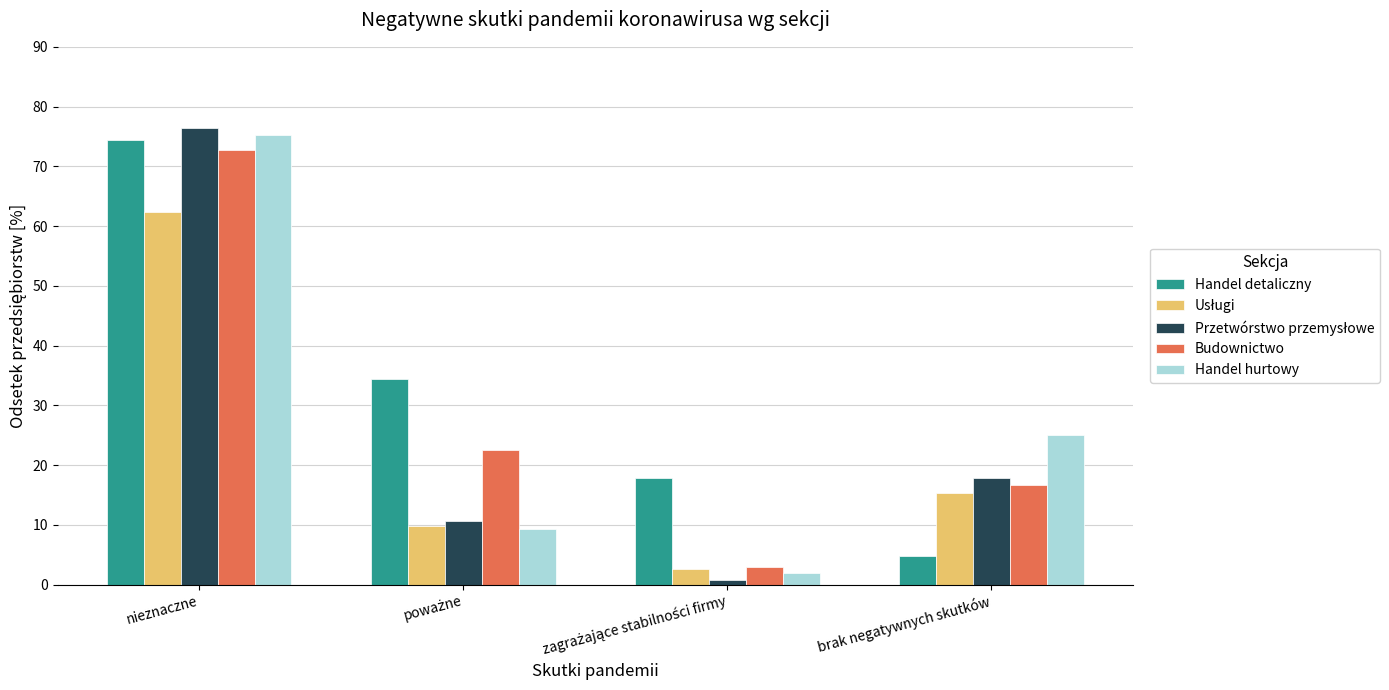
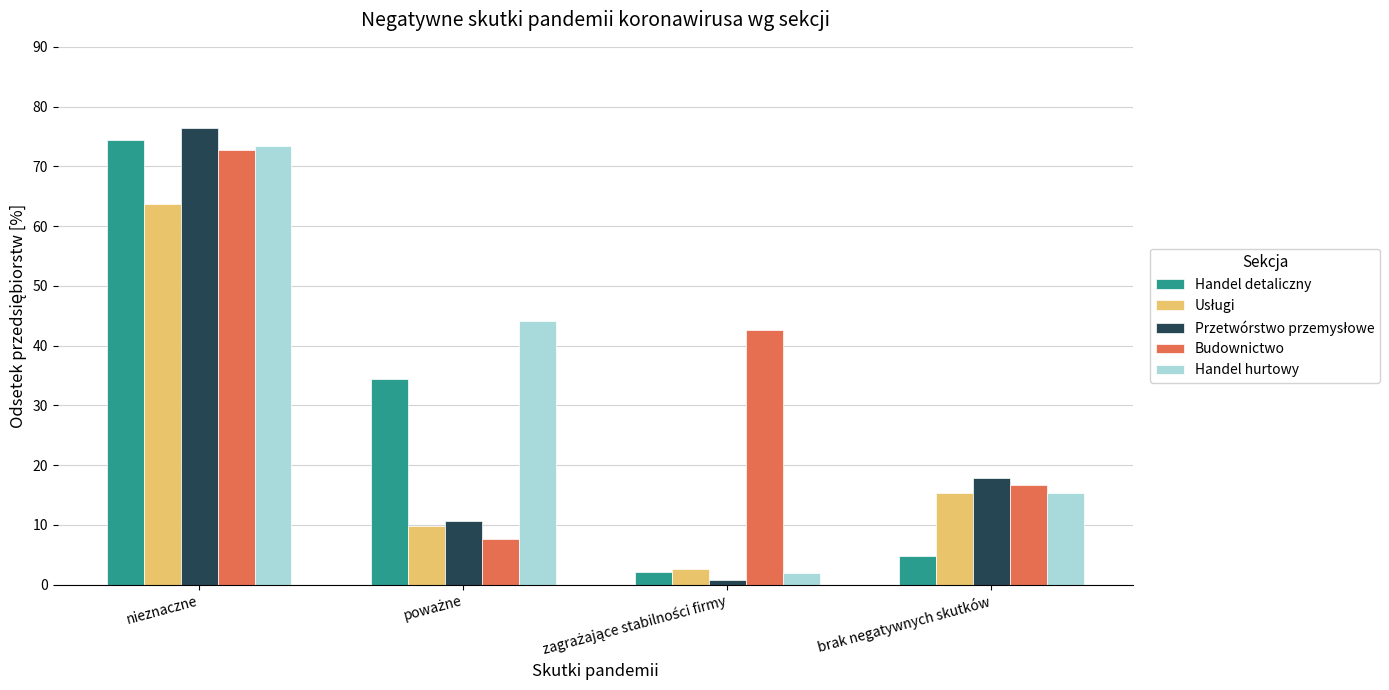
Usługi, nieznaczne: 62 -> 64
Handel hurtowy, nieznaczne: 75 -> 73
Budownictwo, poważne: 23 -> 8
Handel hurtowy, poważne: 9 -> 44
Handel detaliczny, zagrażające stabilności firmy: 18 -> 2
Budownictwo, zagrażające stabilności firmy: 3 -> 43
Handel hurtowy, brak negatywnych skutków: 25 -> 15
